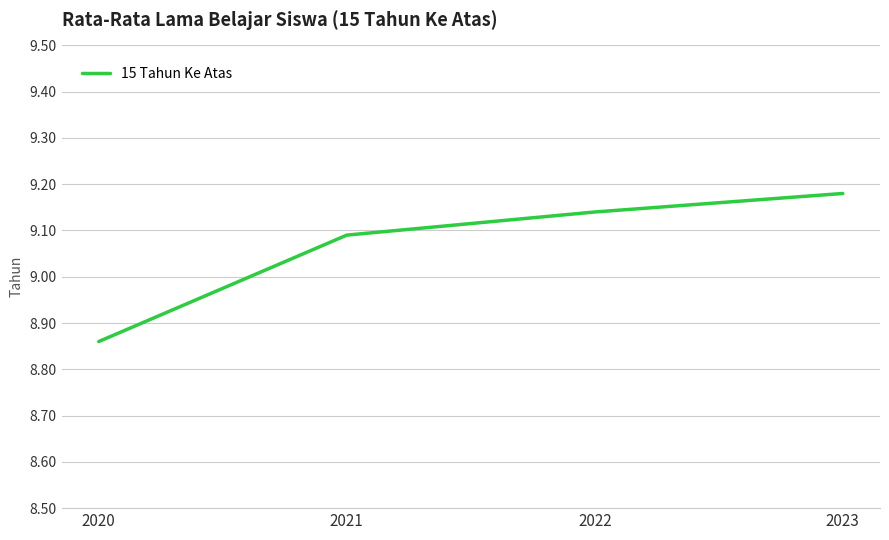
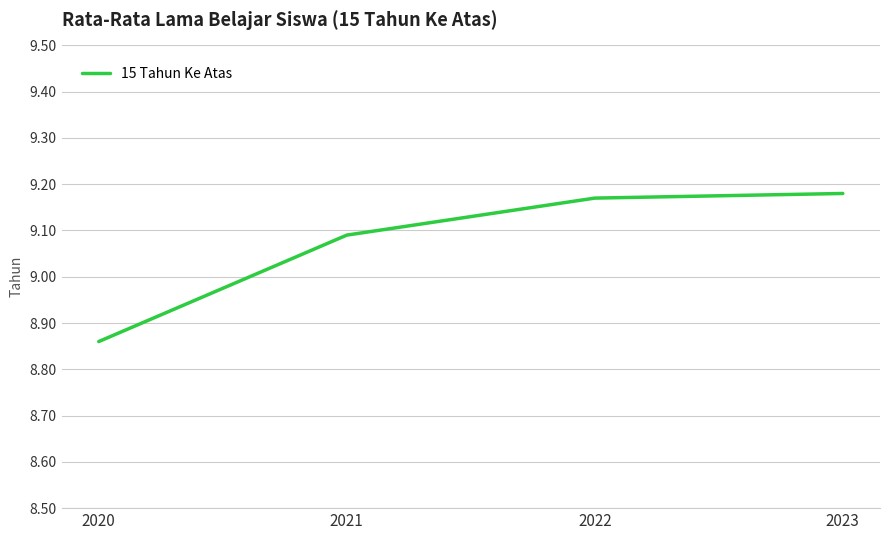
2022: 9.14 -> 9.17
